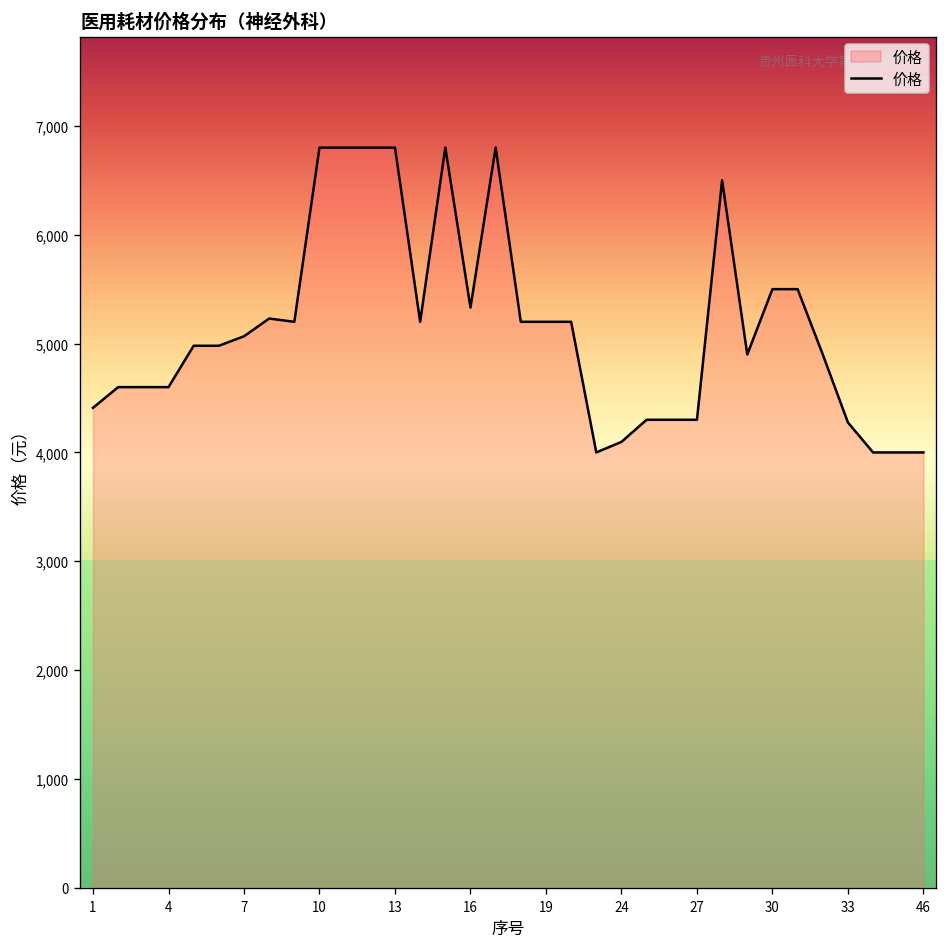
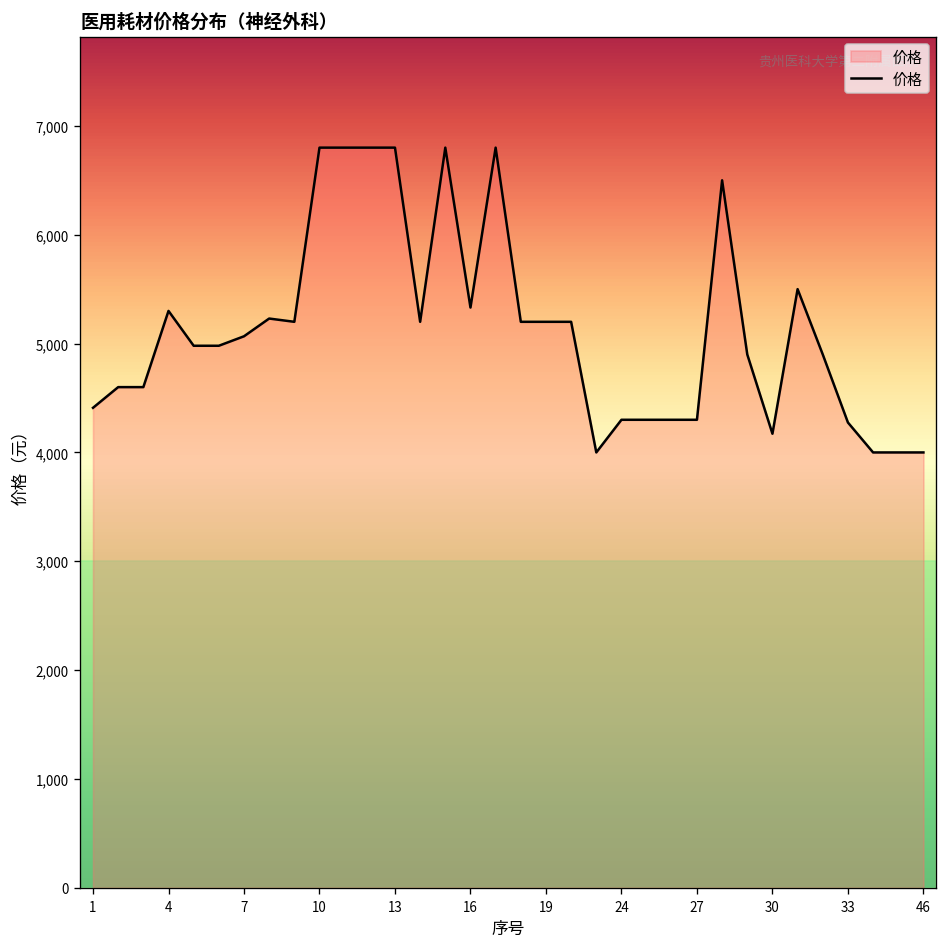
4: 4,600 -> 5,300
24: 4,100 -> 4,300
30: 5,500 -> 4,200
